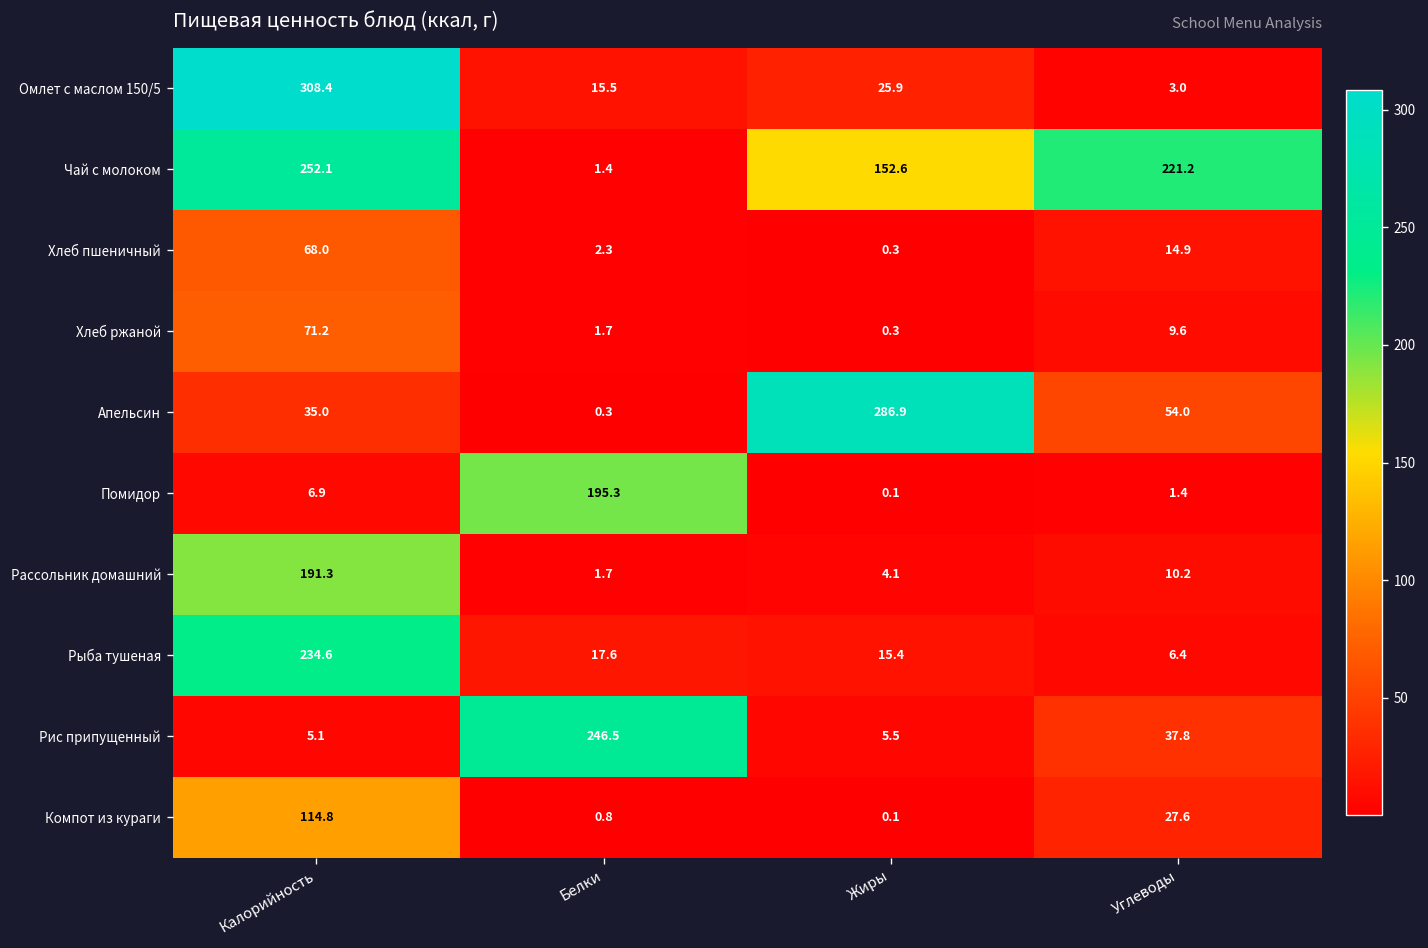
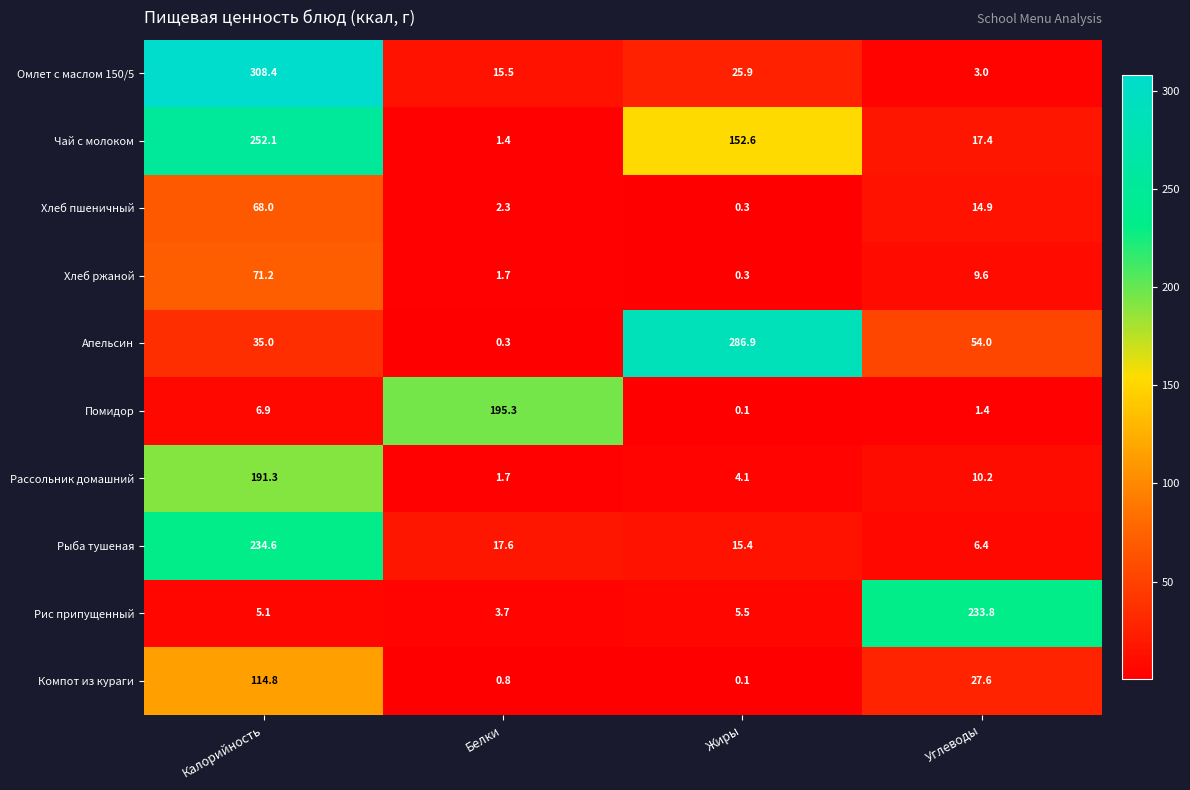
Чай с молоком, Углеводы: 221.2 -> 17.4
Рис припущенный, Белки: 246.5 -> 3.7
Рис припущенный, Углеводы: 37.8 -> 233.8
